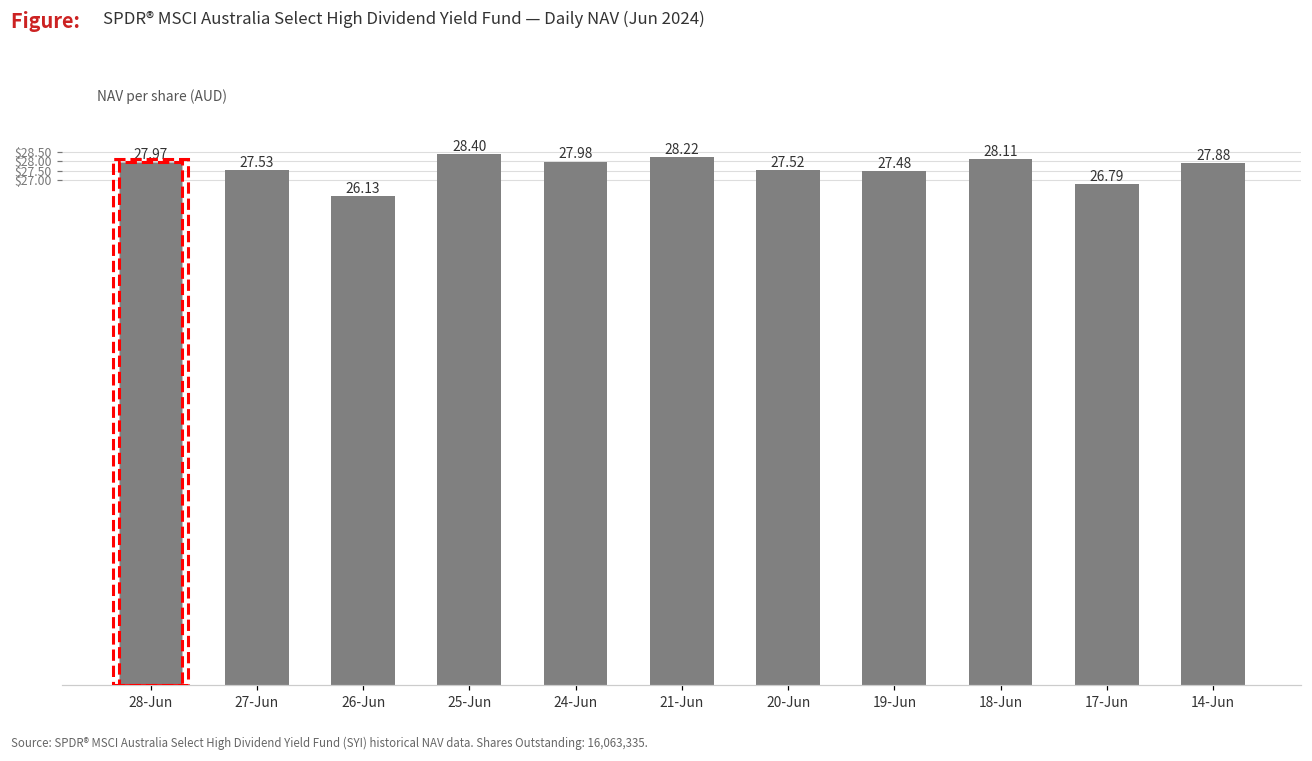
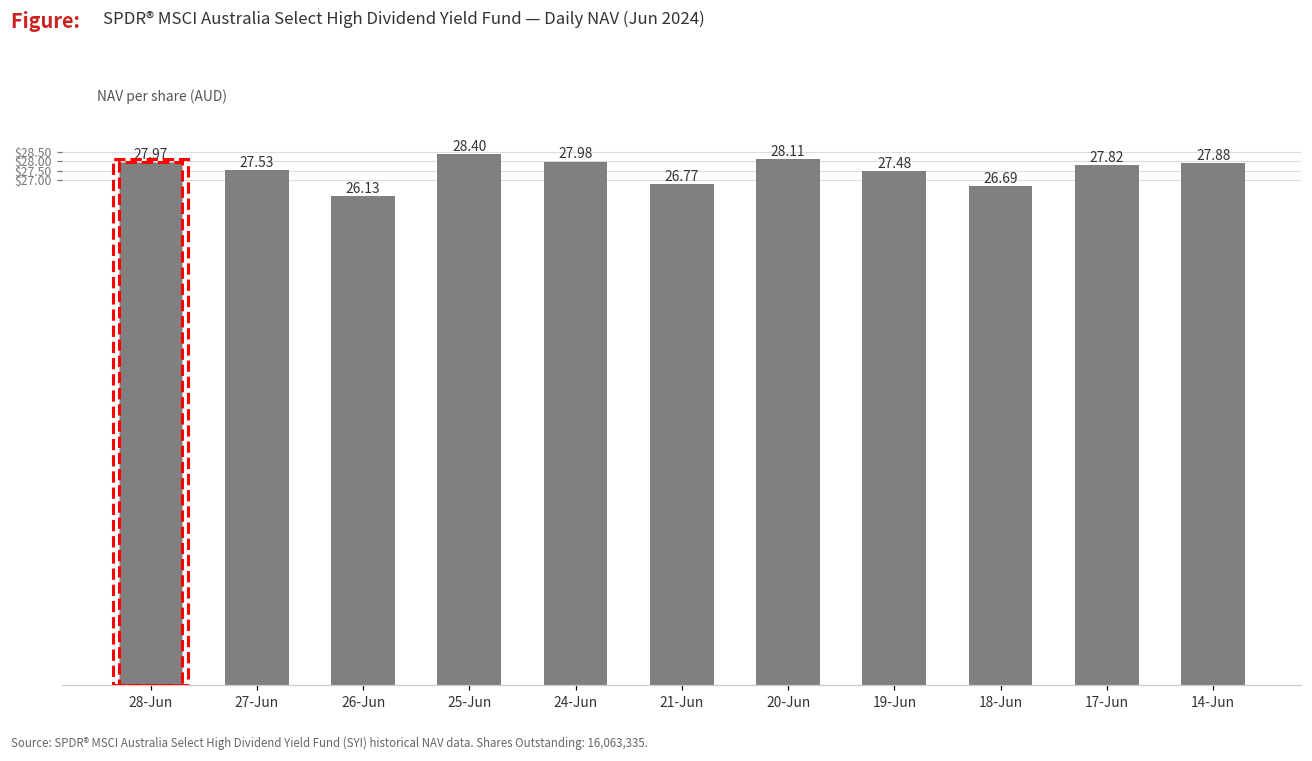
21-Jun: 28.22 -> 26.77
20-Jun: 27.52 -> 28.11
18-Jun: 28.11 -> 26.69
17-Jun: 26.79 -> 27.82
